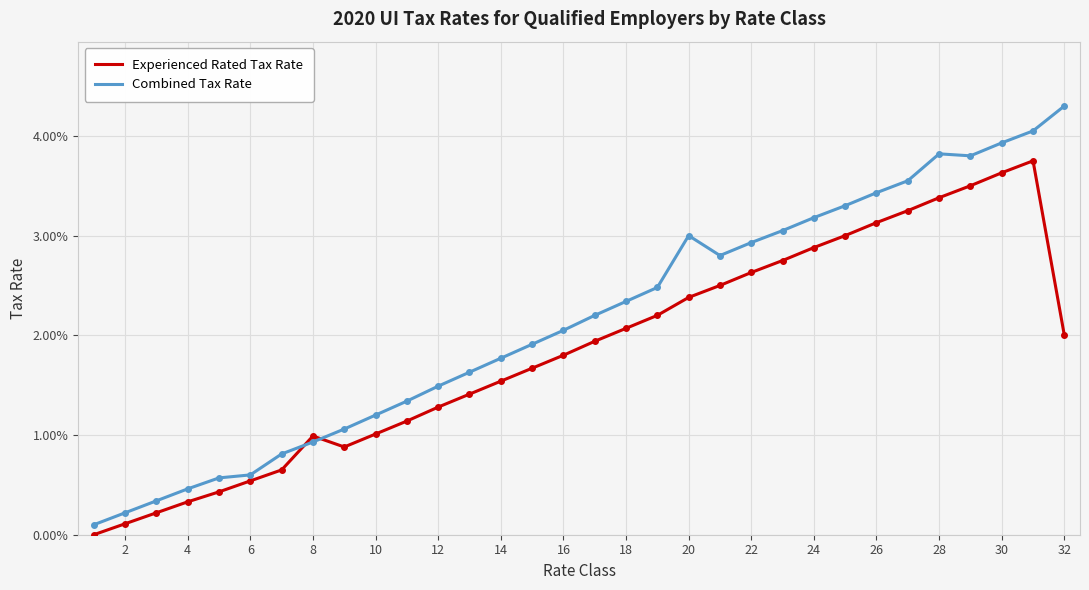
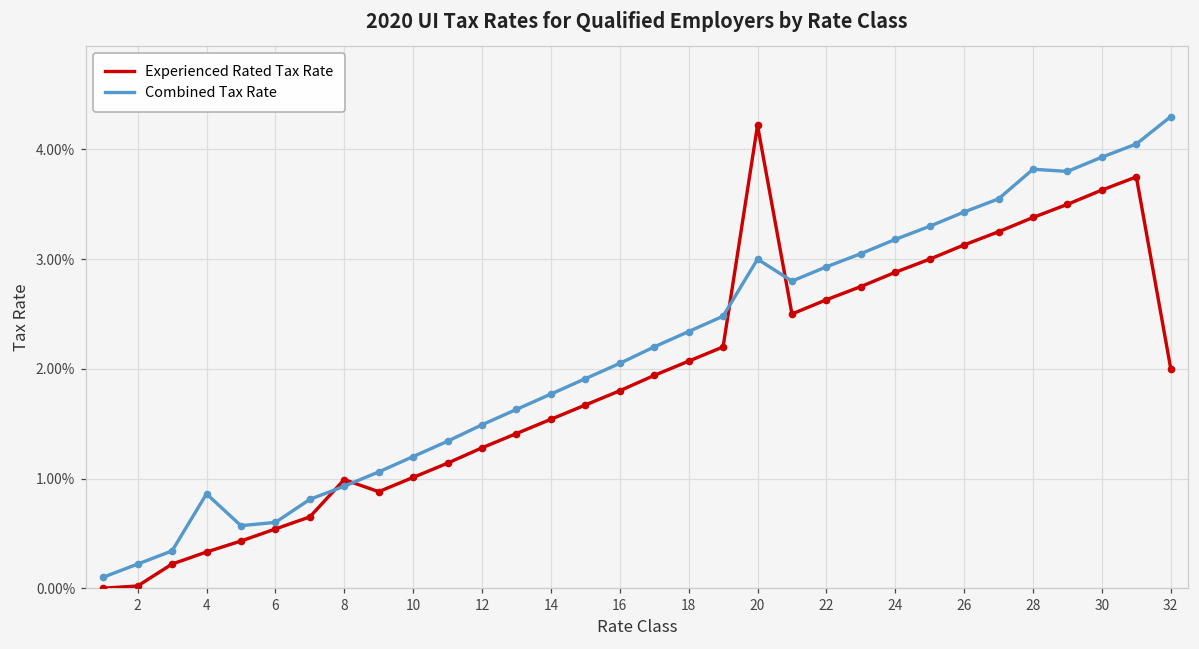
Experienced Rated Tax Rate, 2: 0.1% -> 0.0%
Combined Tax Rate, 4: 0.5% -> 0.9%
Experienced Rated Tax Rate, 20: 2.4% -> 4.2%
